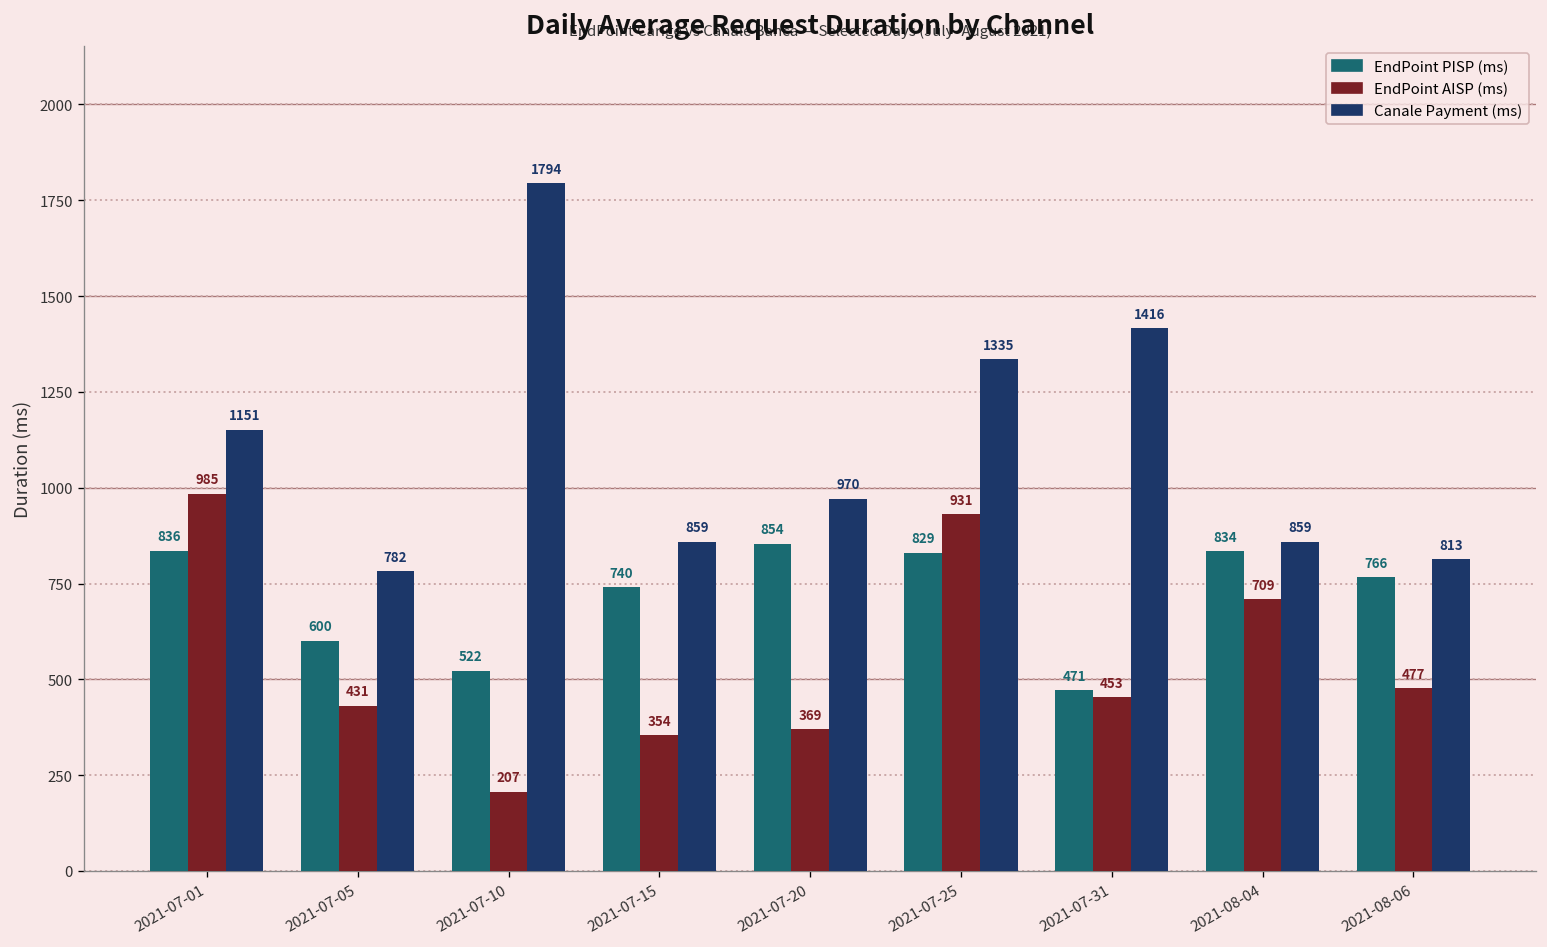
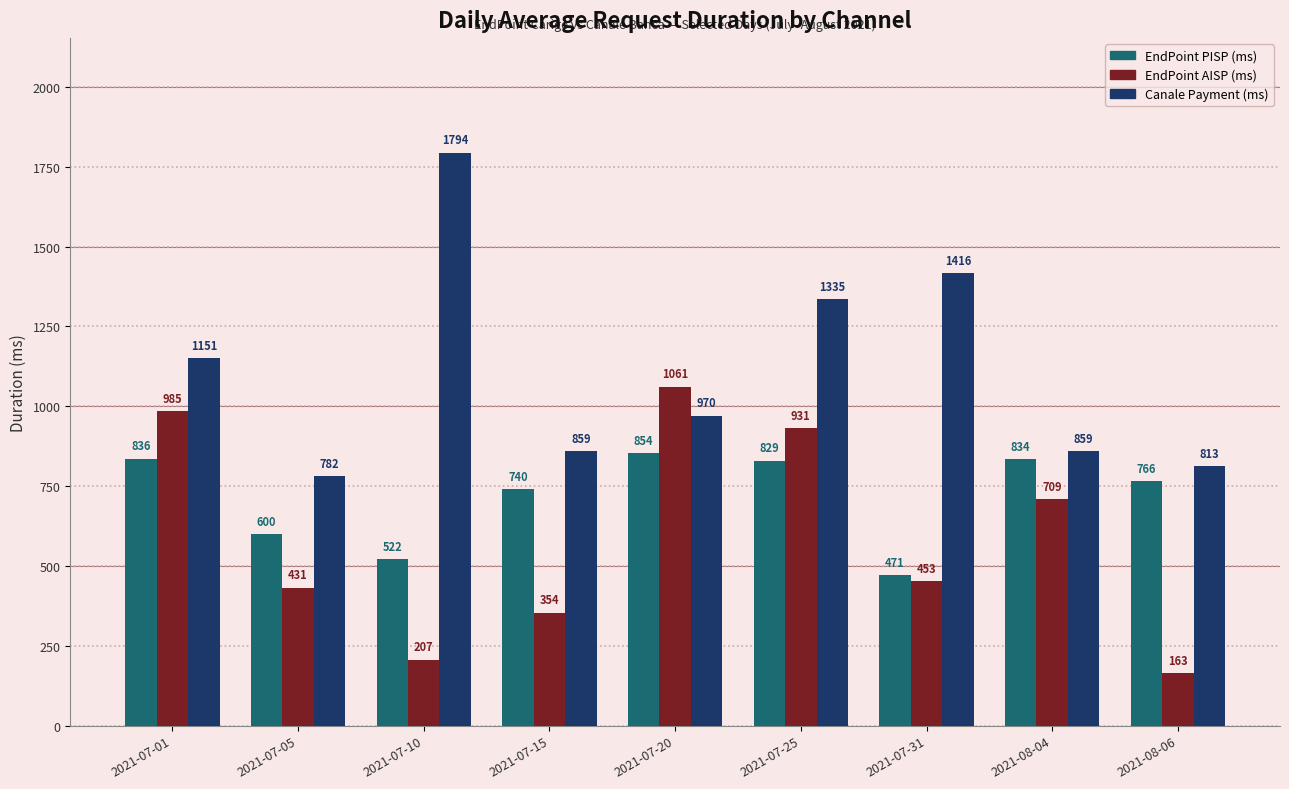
EndPoint AISP (ms), 2021-07-20: 369 -> 1061
EndPoint AISP (ms), 2021-08-06: 477 -> 163
